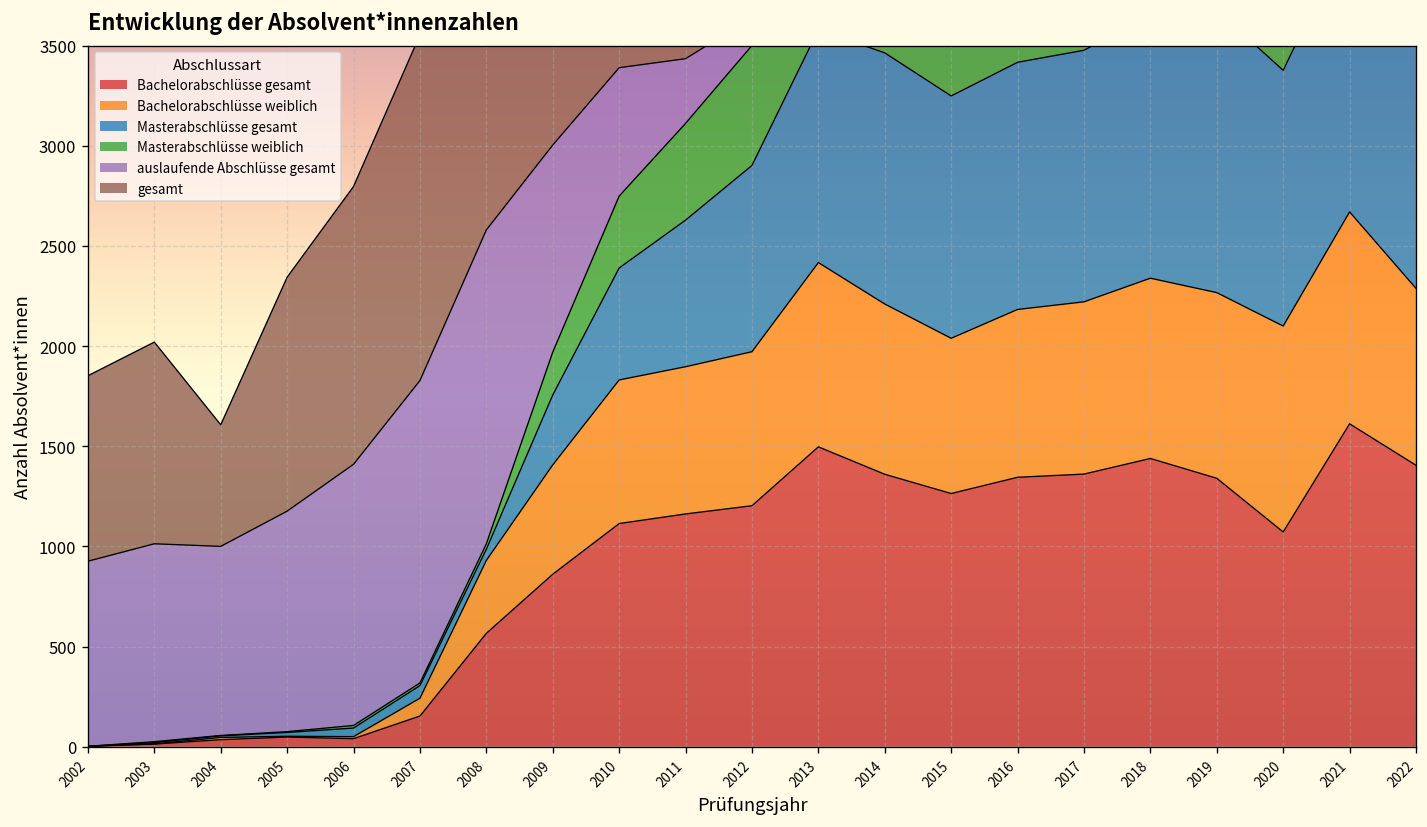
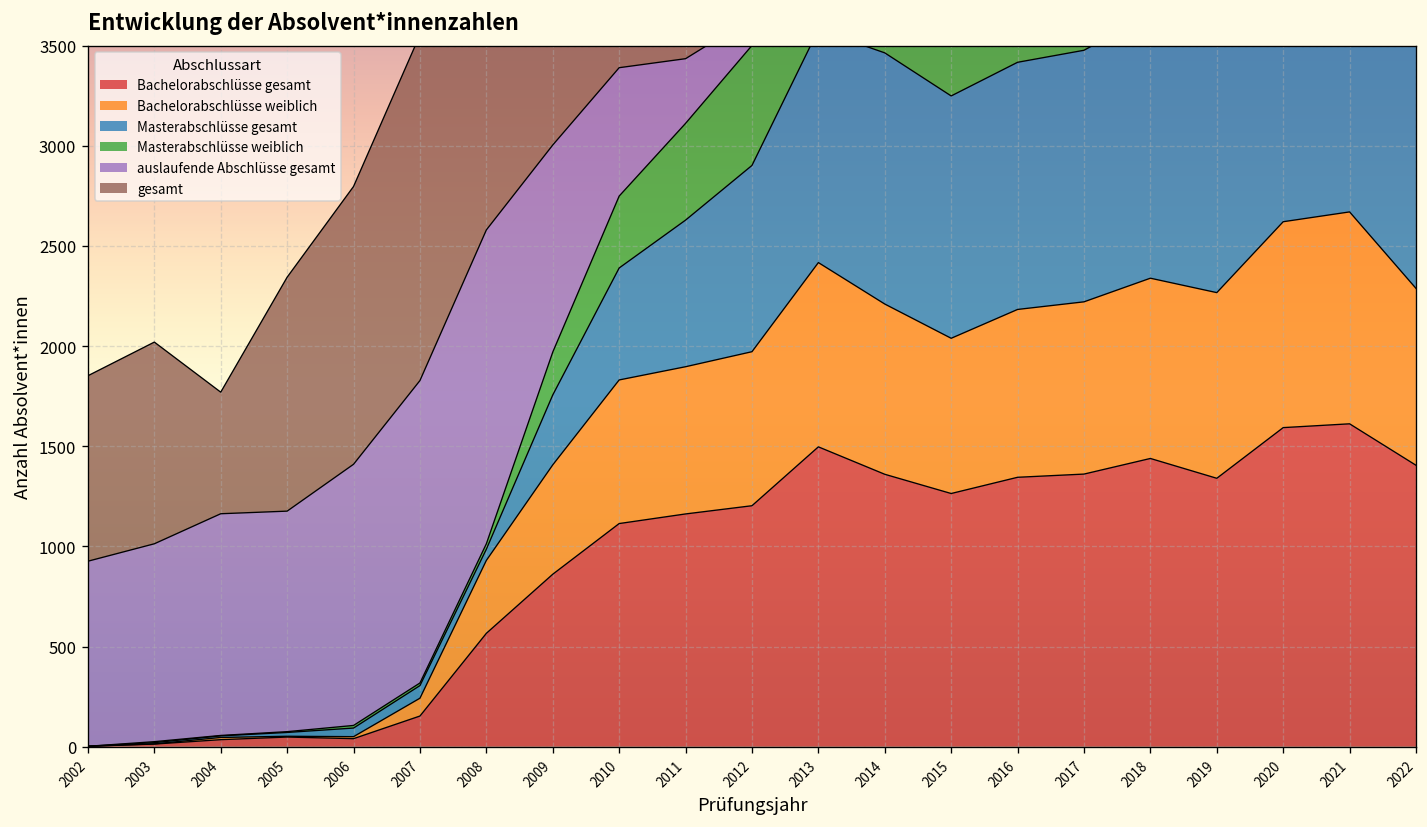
auslaufende Abschlüsse gesamt, 2004: 940 -> 1110
Bachelorabschlüsse gesamt, 2020: 1070 -> 1590
